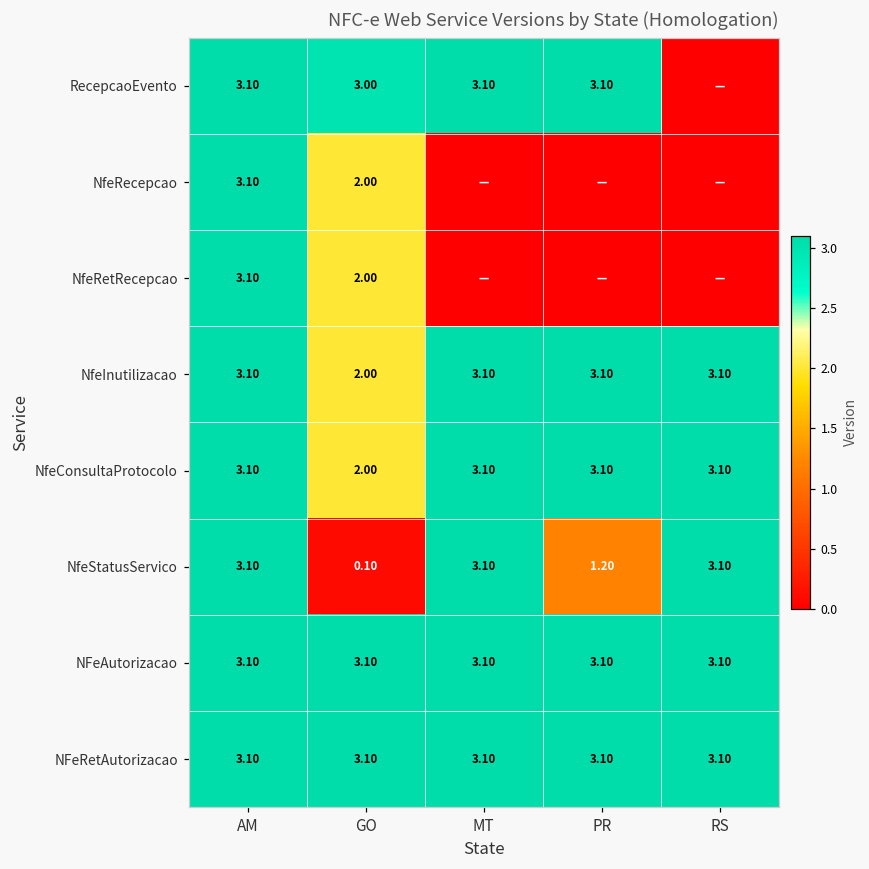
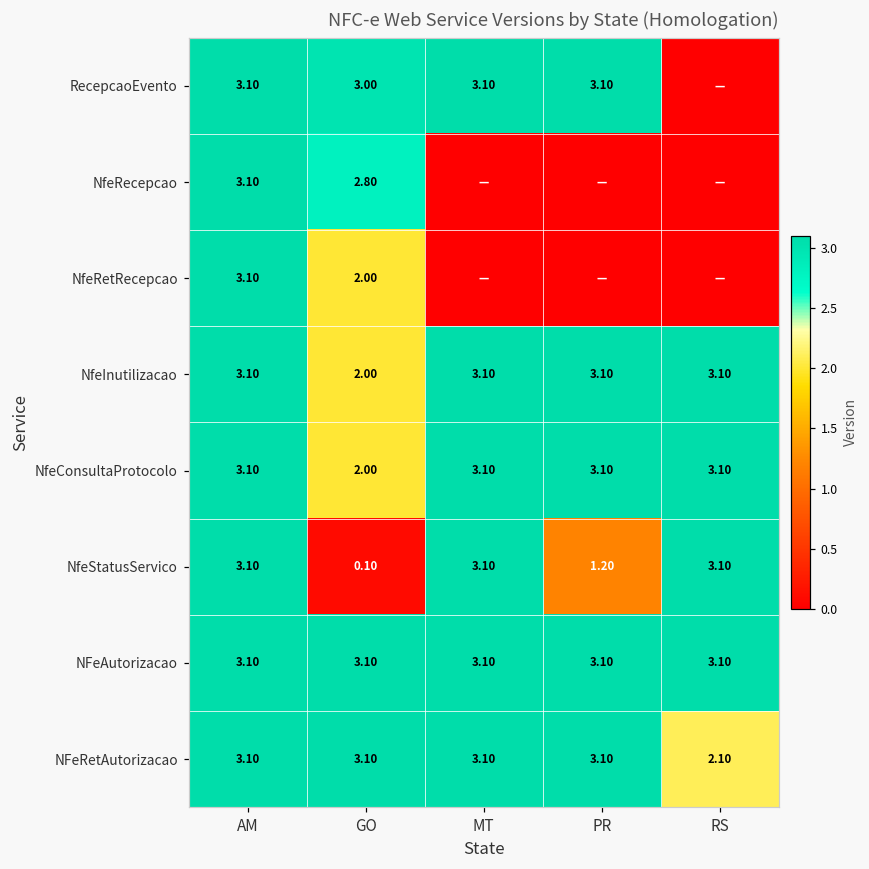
NfeRecepcao, GO: 2.00 -> 2.80
NFeRetAutorizacao, RS: 3.10 -> 2.10
